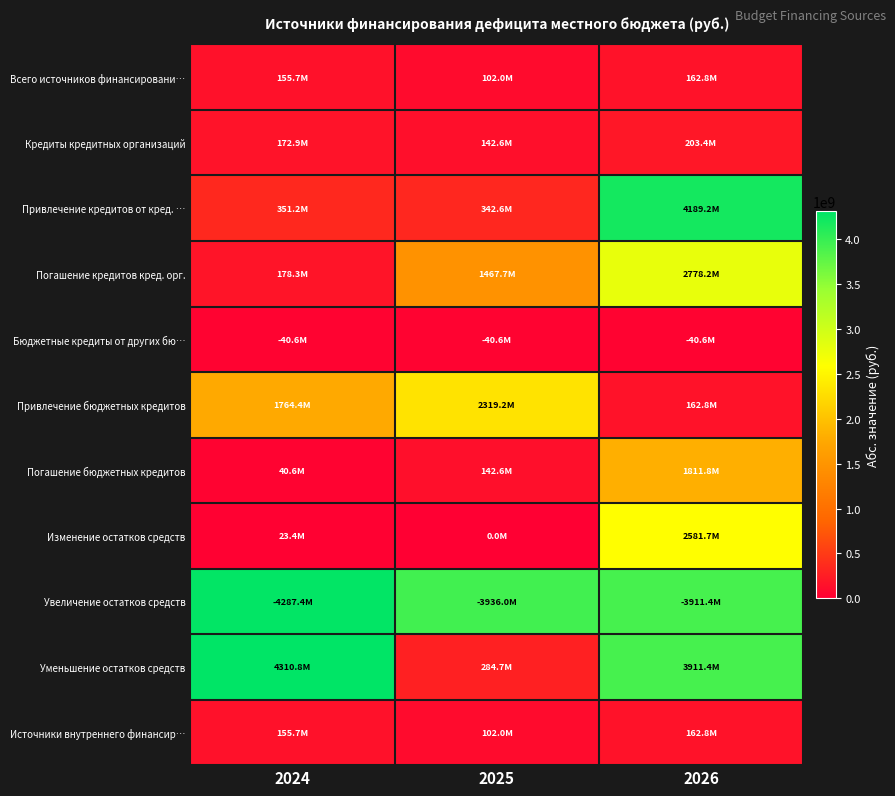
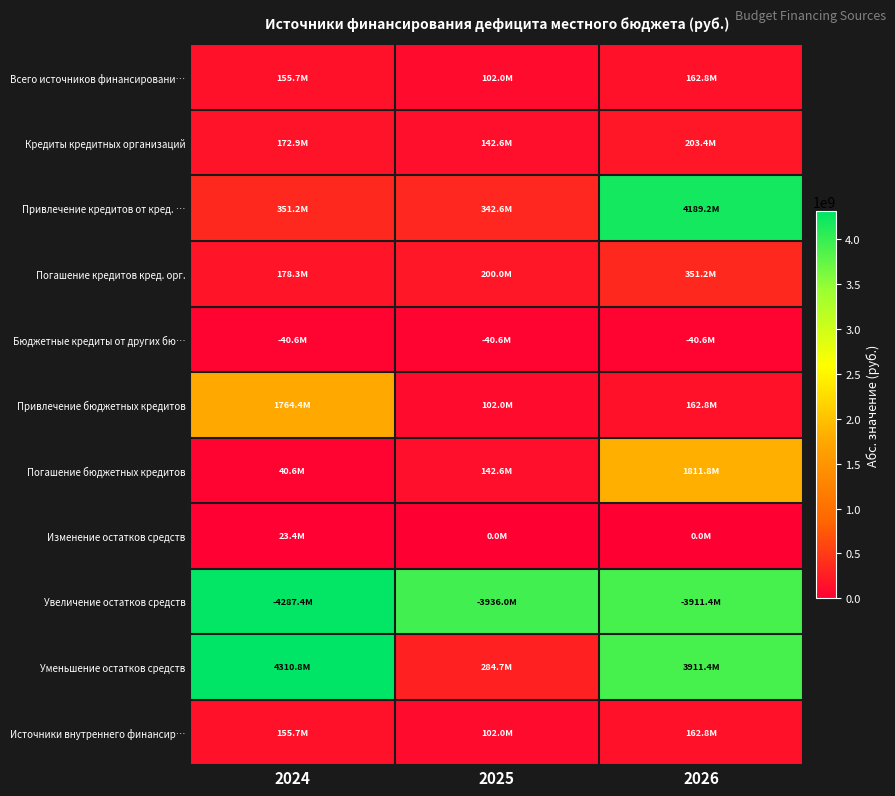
Погашение кредитов кред. орг., 2025: 1467.7M -> 200.0M
Погашение кредитов кред. орг., 2026: 2778.2M -> 351.2M
Привлечение бюджетных кредитов, 2025: 2319.2M -> 102.0M
Изменение остатков средств, 2026: 2581.7M -> 0.0M
